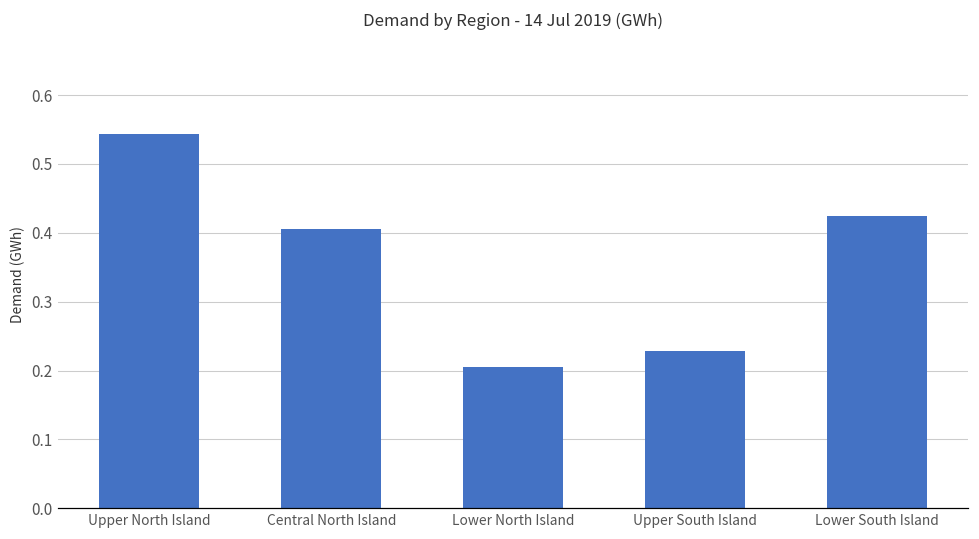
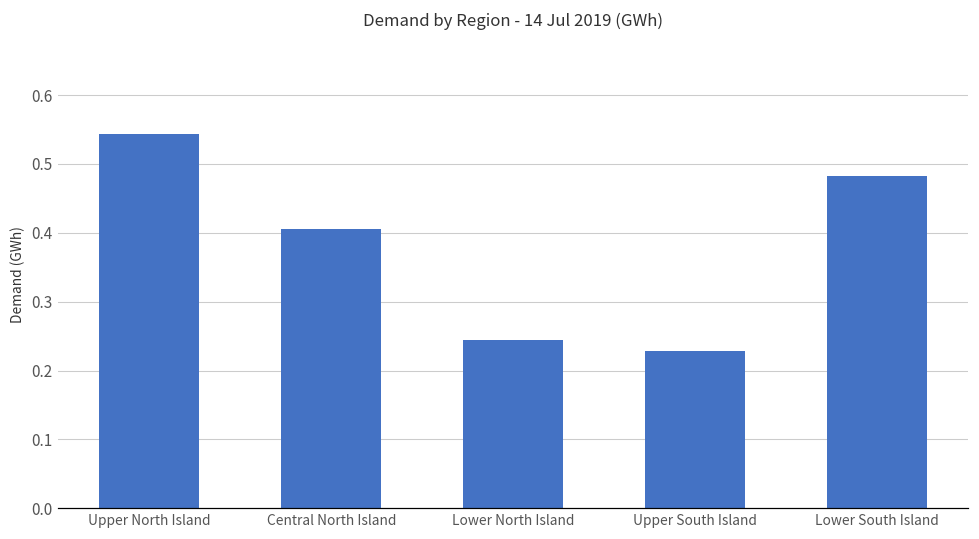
Lower North Island: 0.21 -> 0.25
Lower South Island: 0.43 -> 0.48
